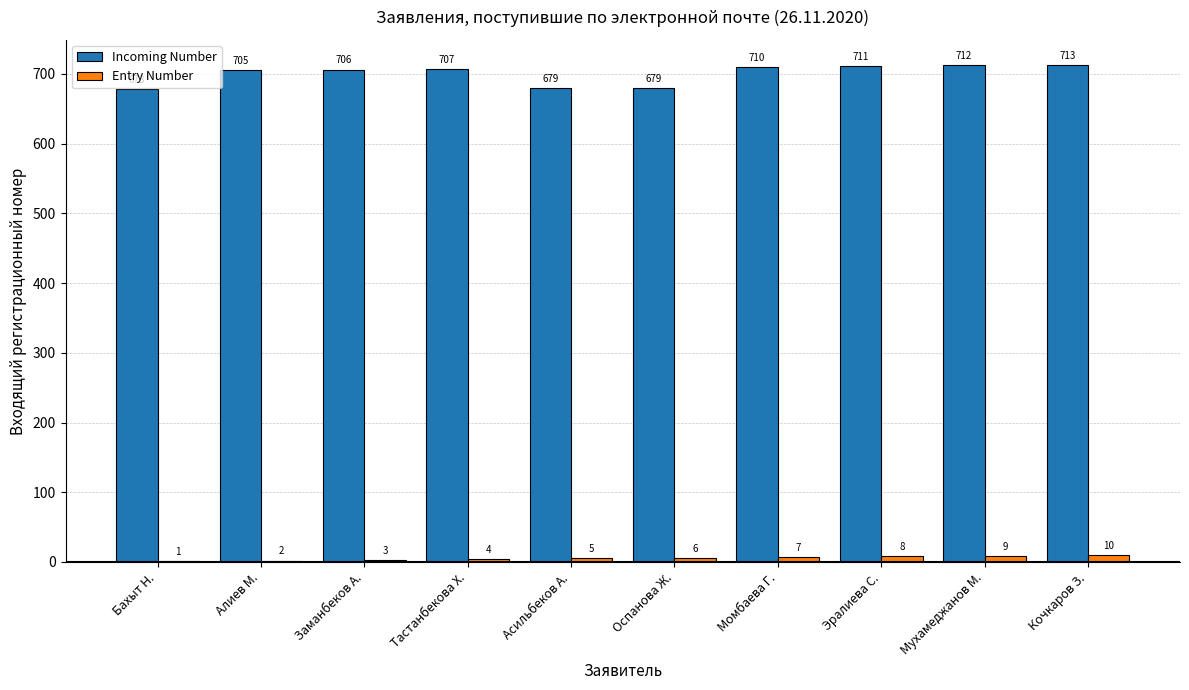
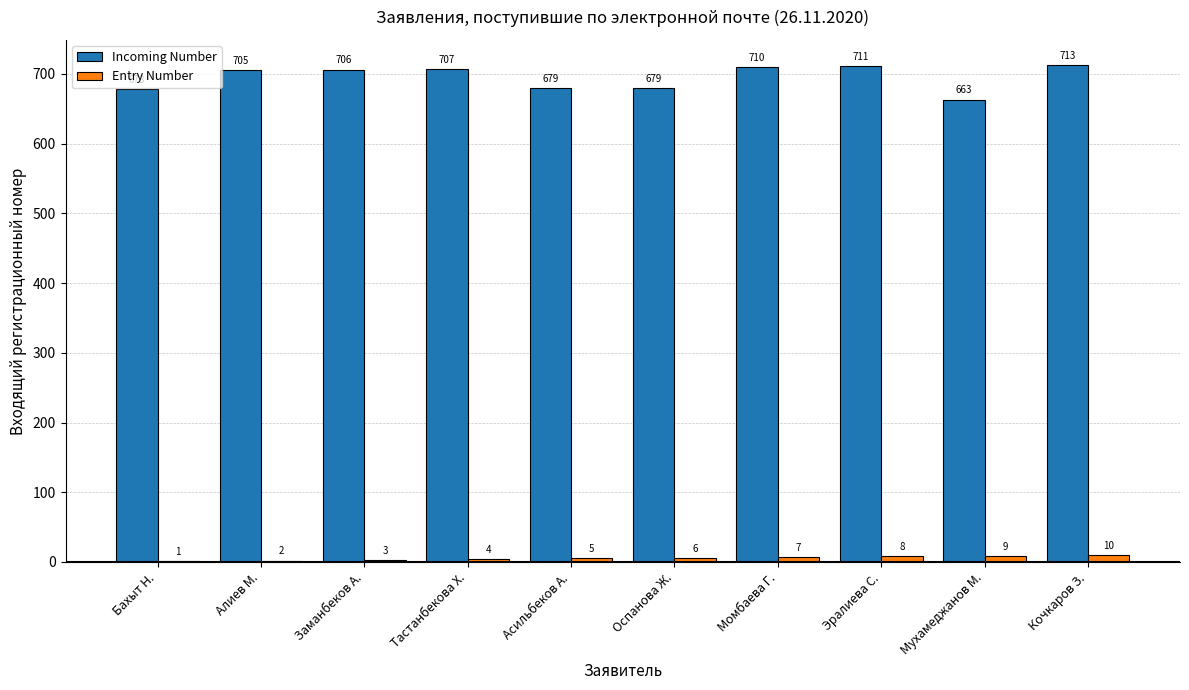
Incoming Number, Мухамеджанов М.: 712 -> 663
